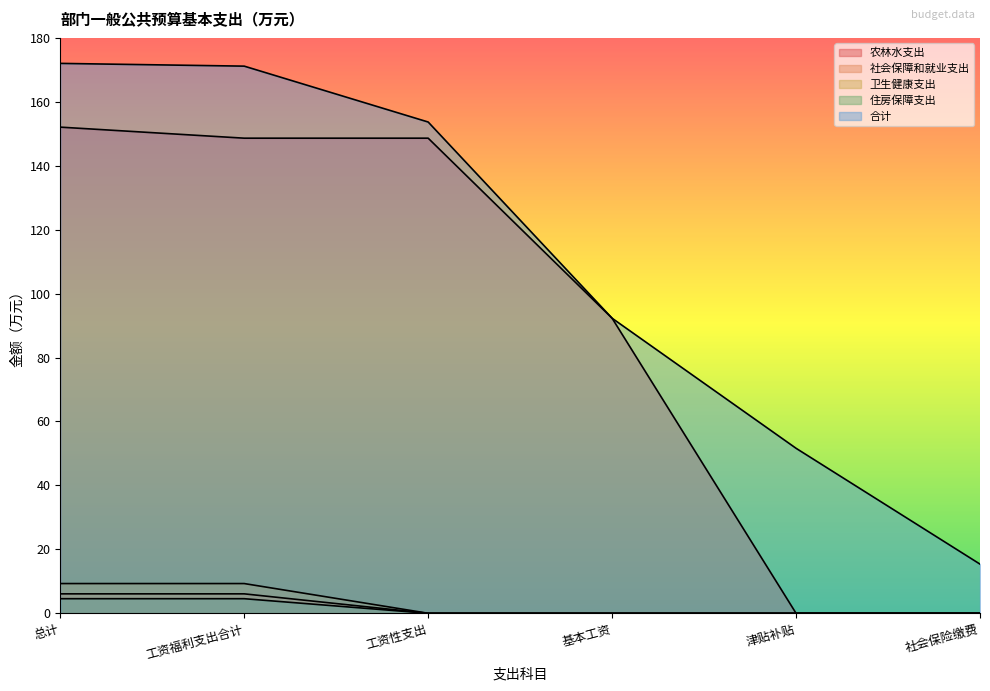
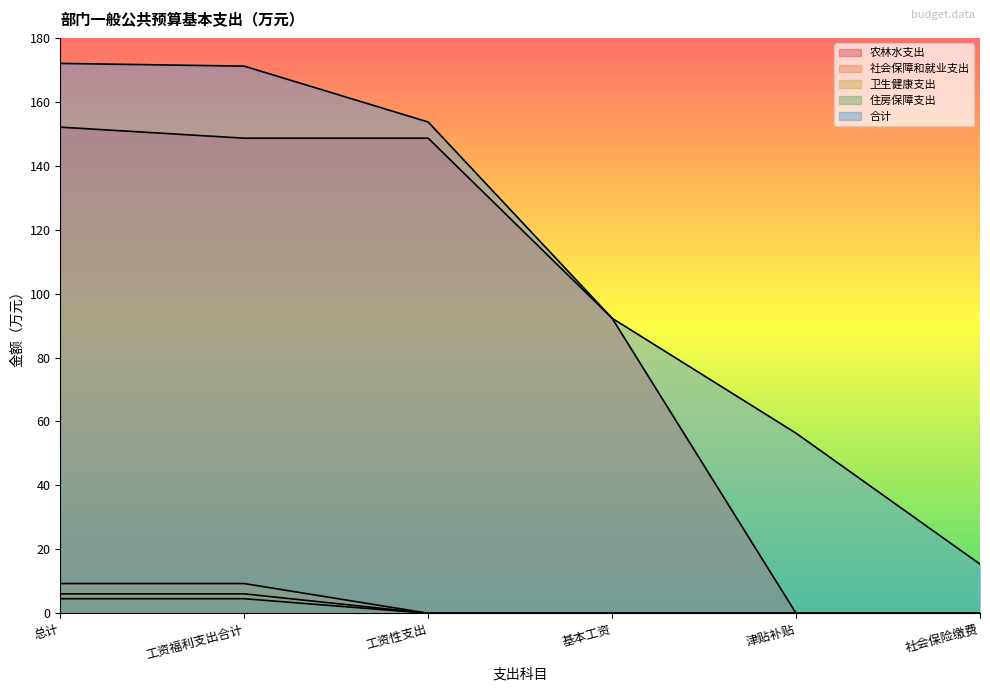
合计, 津贴补贴: 52 -> 56
